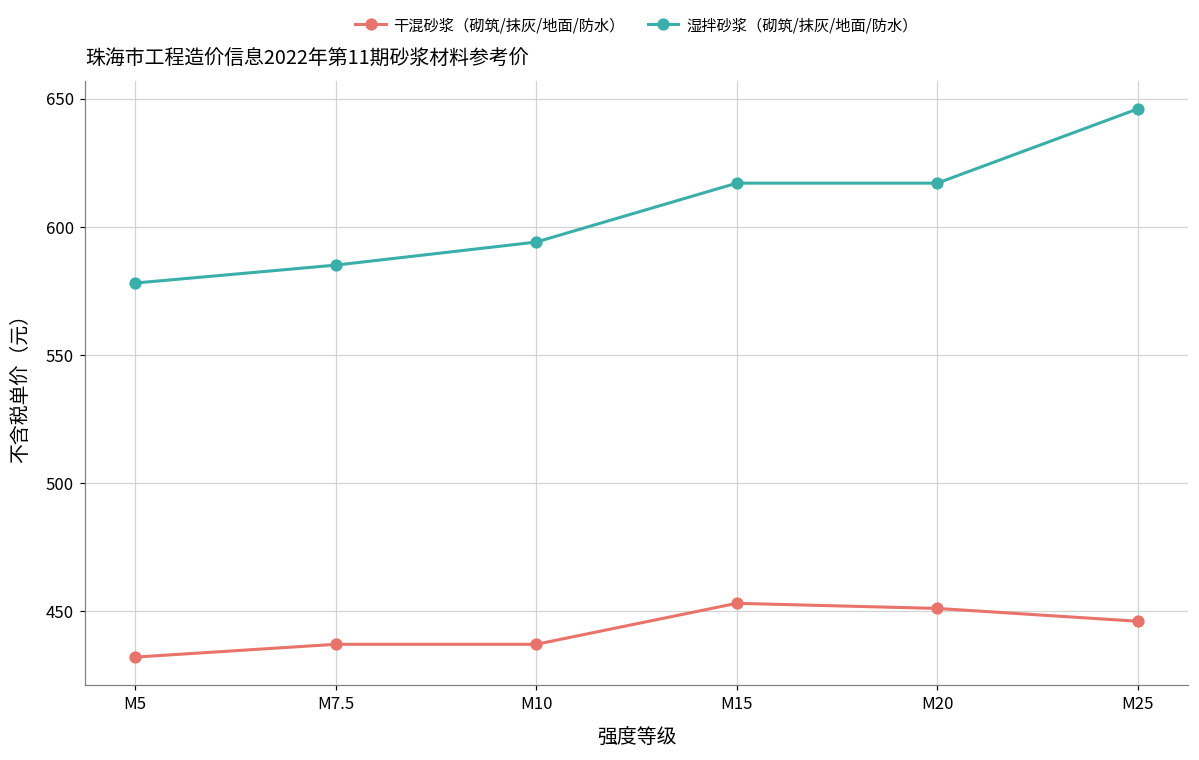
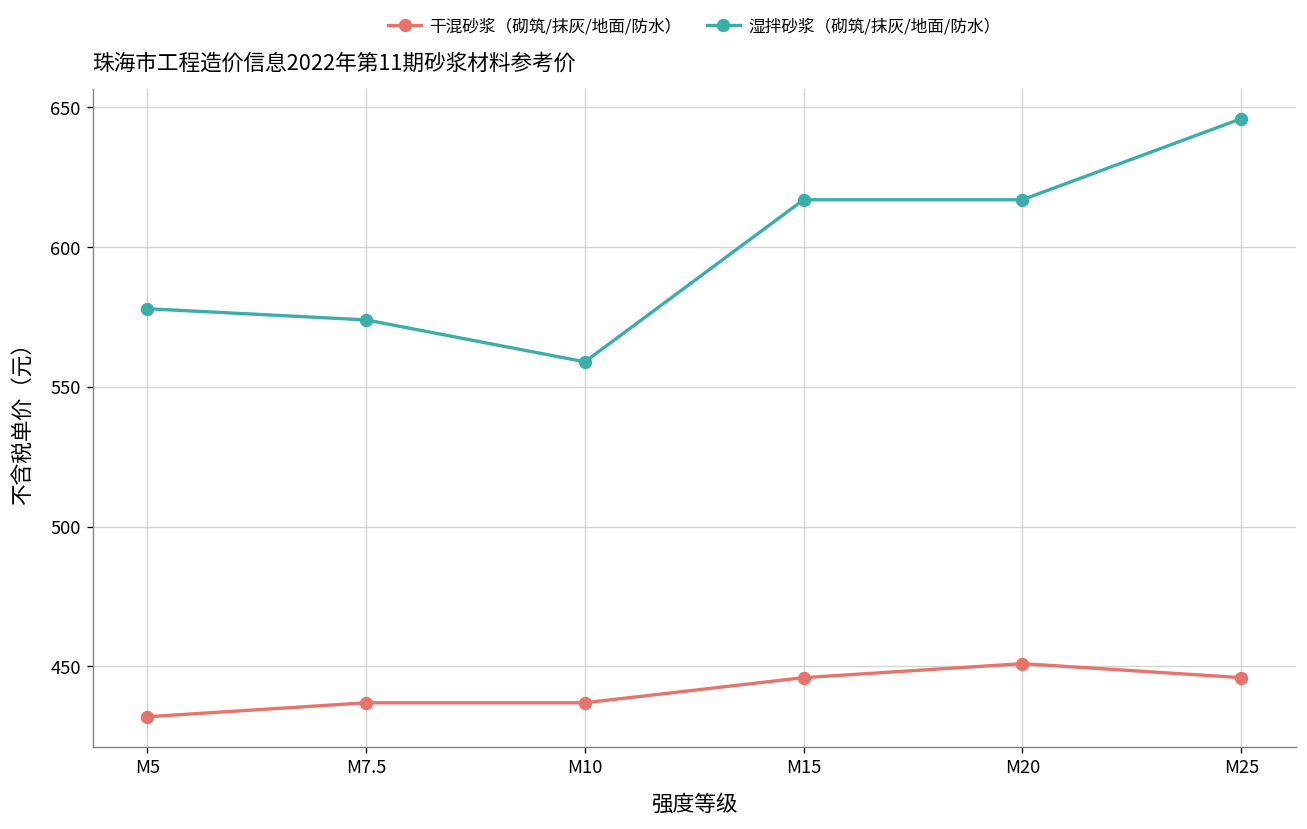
湿拌砂浆（砌筑/抹灰/地面/防水）, M7.5: 585 -> 574
湿拌砂浆（砌筑/抹灰/地面/防水）, M10: 594 -> 559
干混砂浆（砌筑/抹灰/地面/防水）, M15: 453 -> 446
